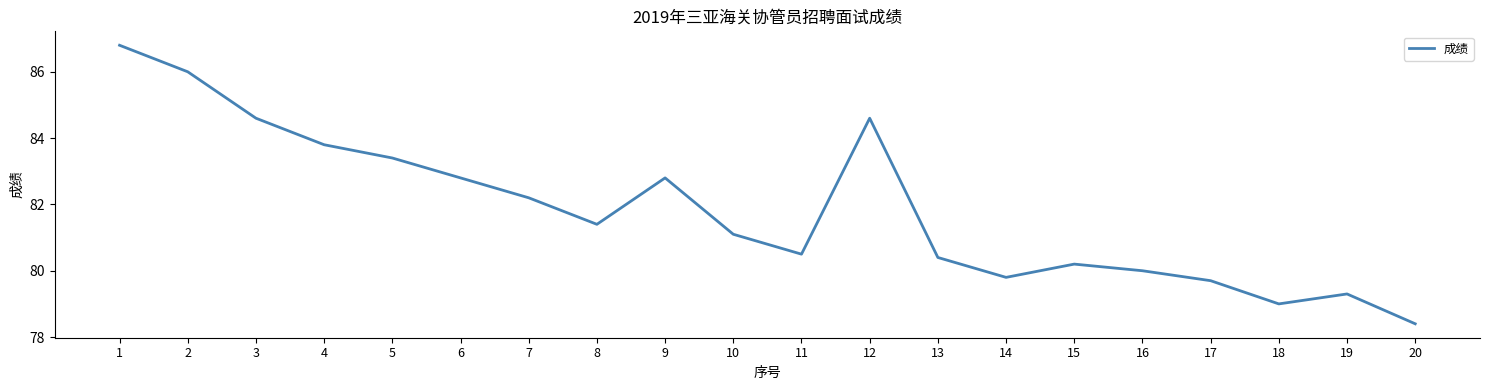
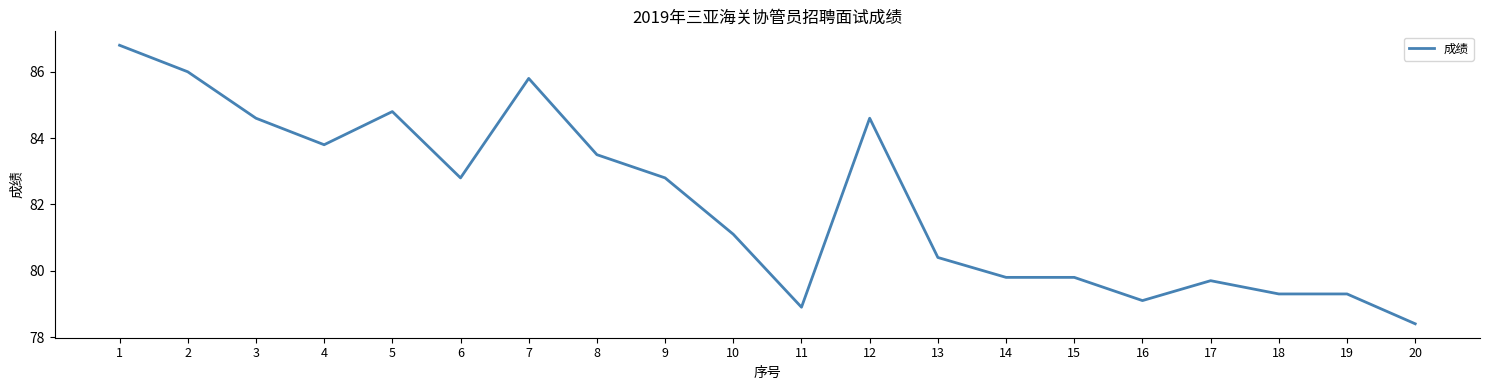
5: 83.4 -> 84.8
7: 82.2 -> 85.8
8: 81.4 -> 83.5
11: 80.5 -> 78.9
15: 80.2 -> 79.8
16: 80.0 -> 79.1
18: 79.0 -> 79.3
